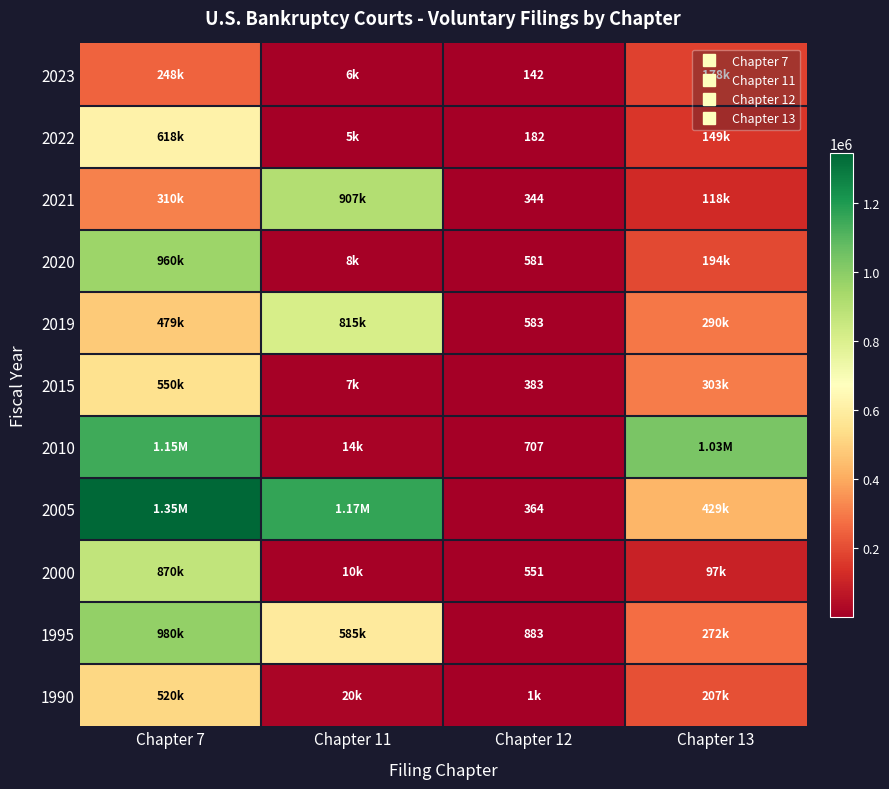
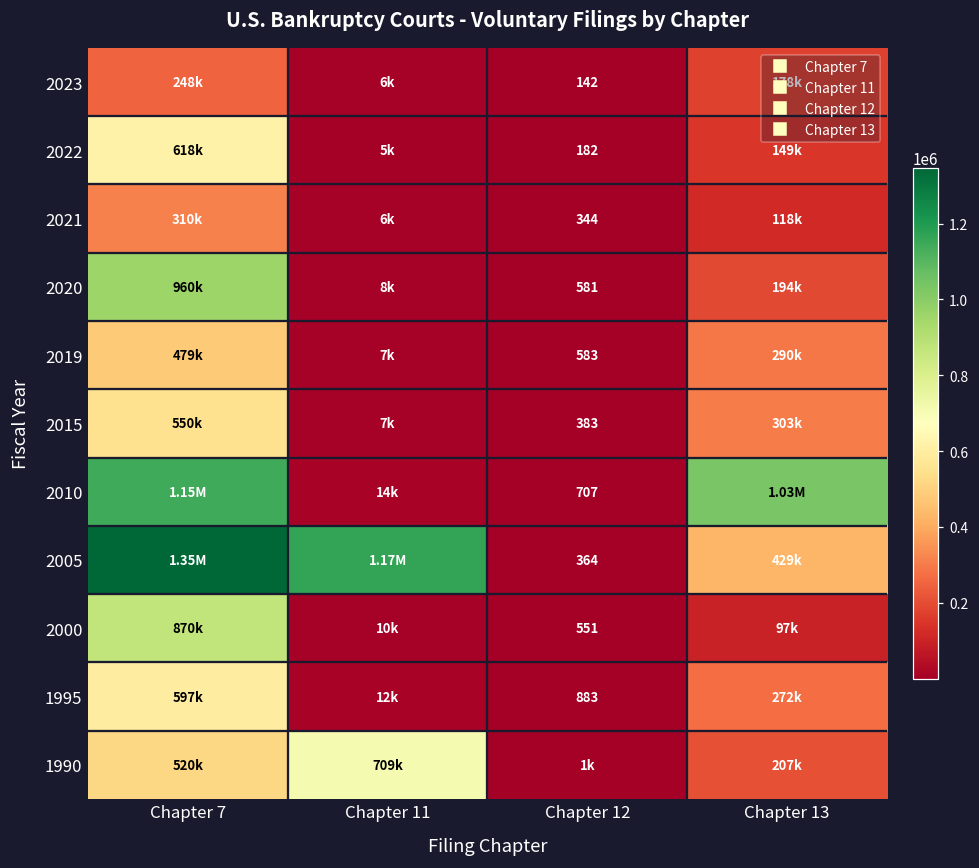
2021, Chapter 11: 907k -> 6k
2019, Chapter 11: 815k -> 7k
1995, Chapter 7: 980k -> 597k
1995, Chapter 11: 585k -> 12k
1990, Chapter 11: 20k -> 709k
